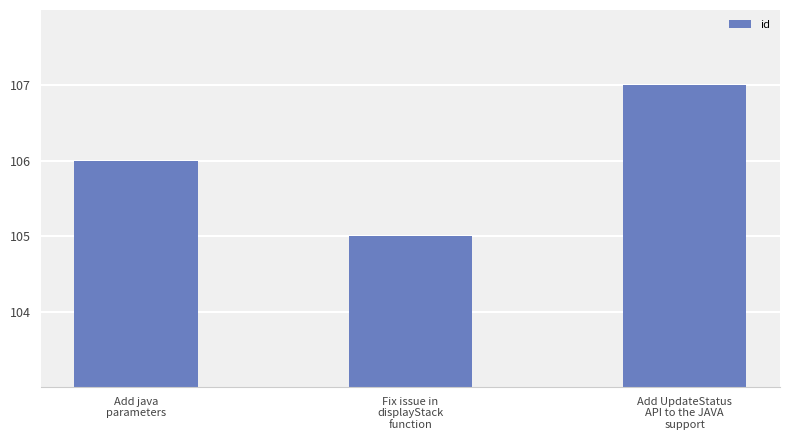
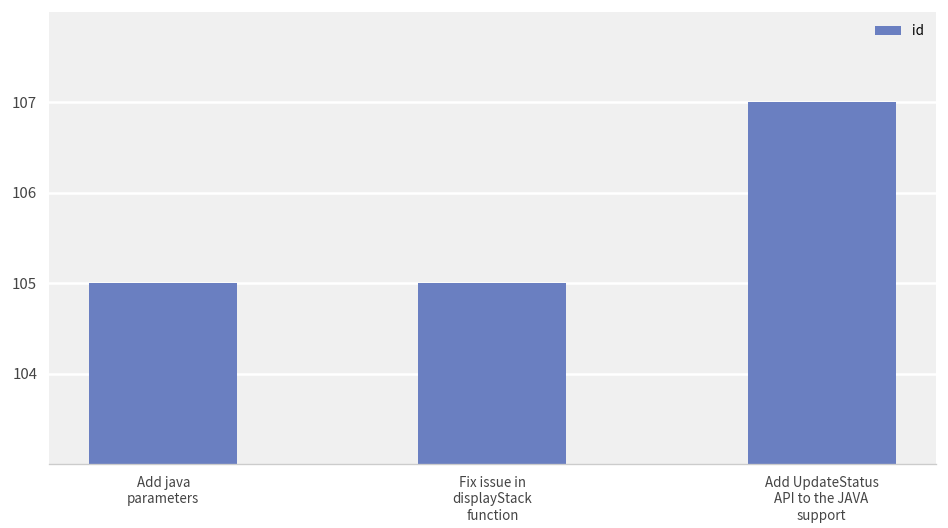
Add java parameters: 106 -> 105
